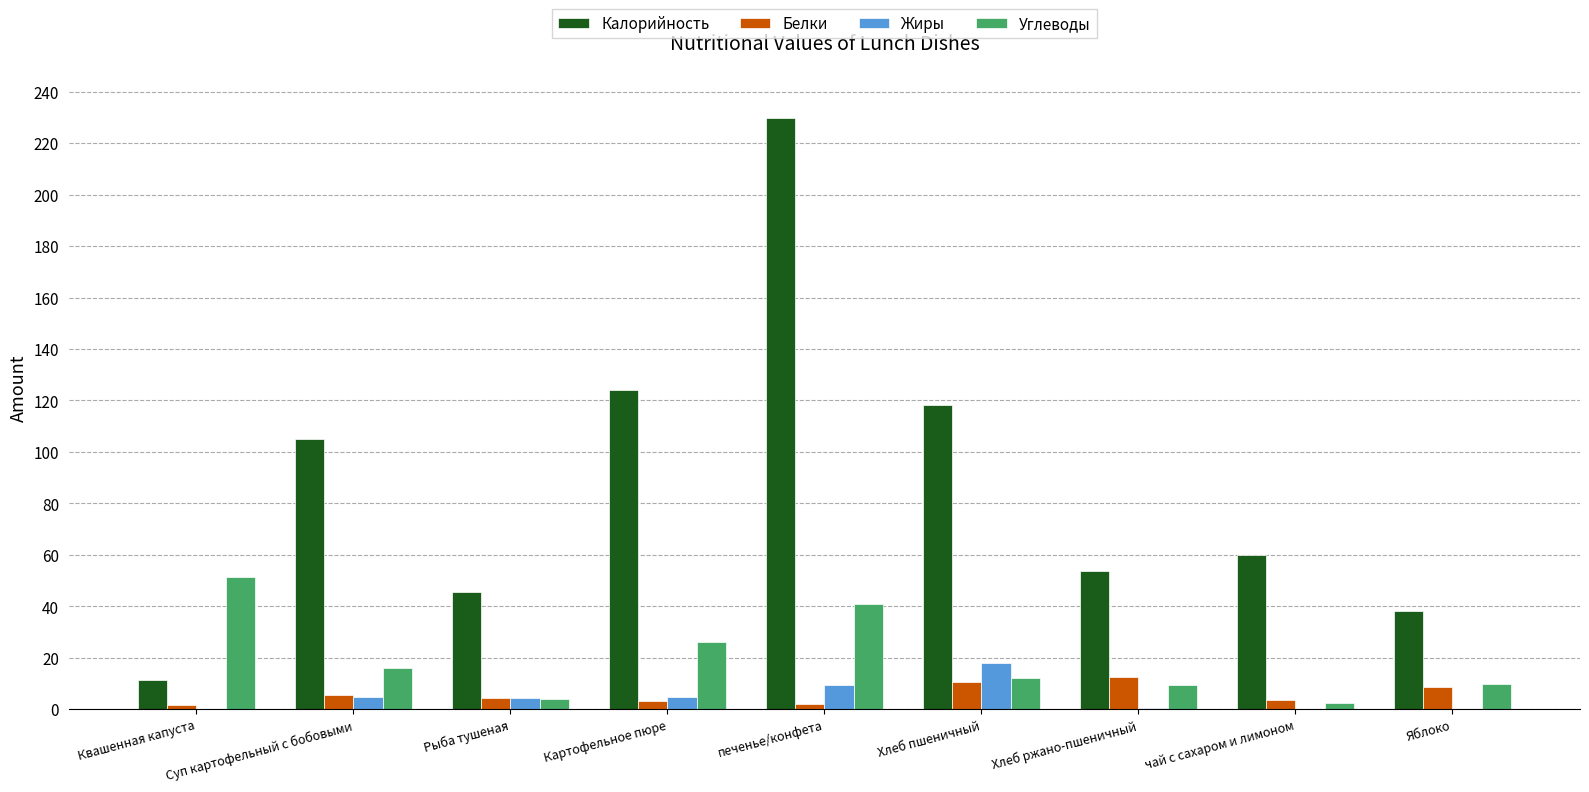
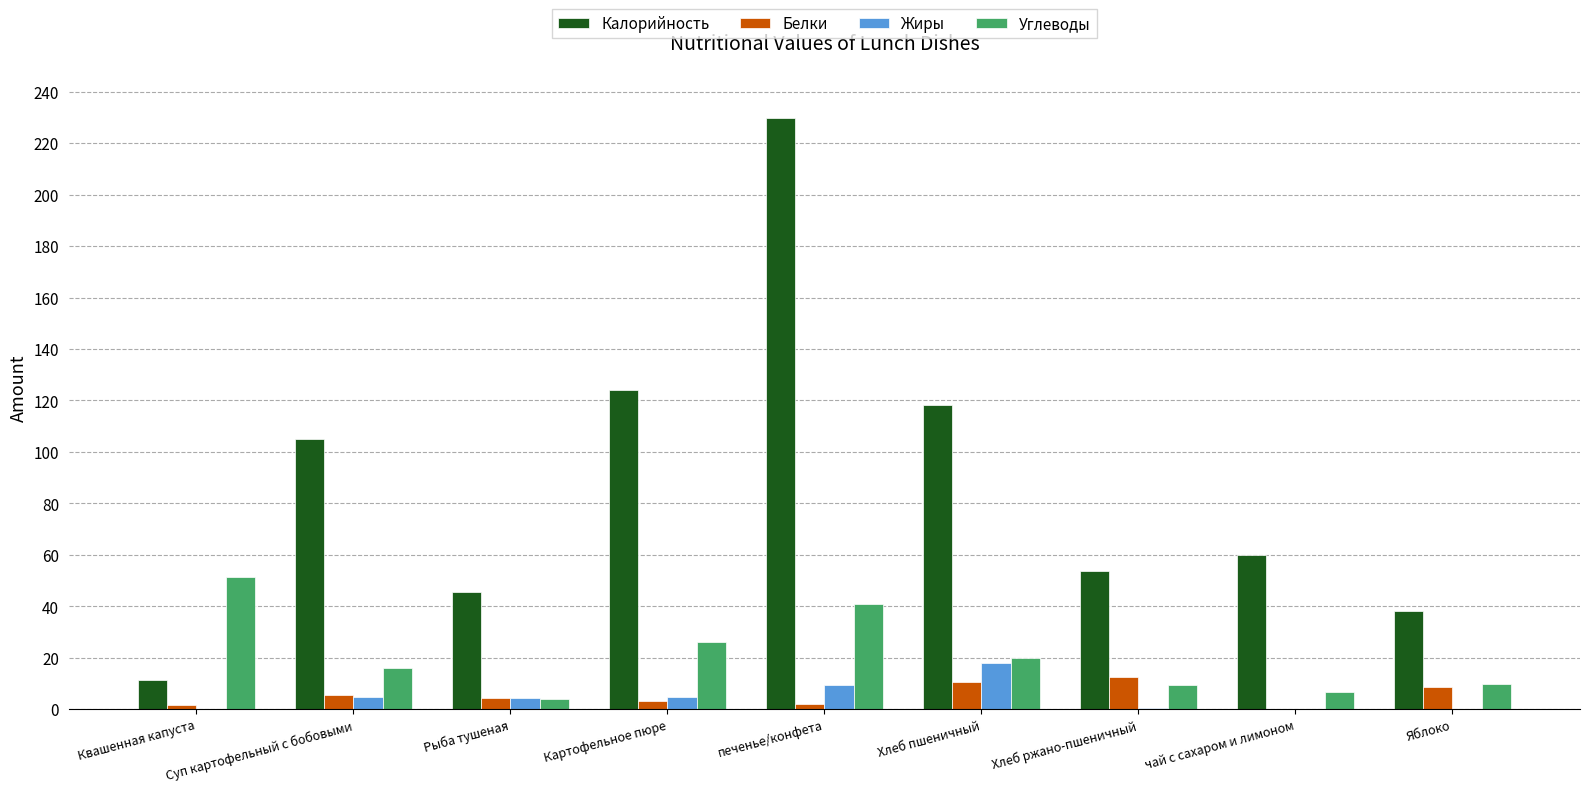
Углеводы, Хлеб пшеничный: 12 -> 20
Белки, чай с сахаром и лимоном: 4 -> 0
Углеводы, чай с сахаром и лимоном: 3 -> 7
